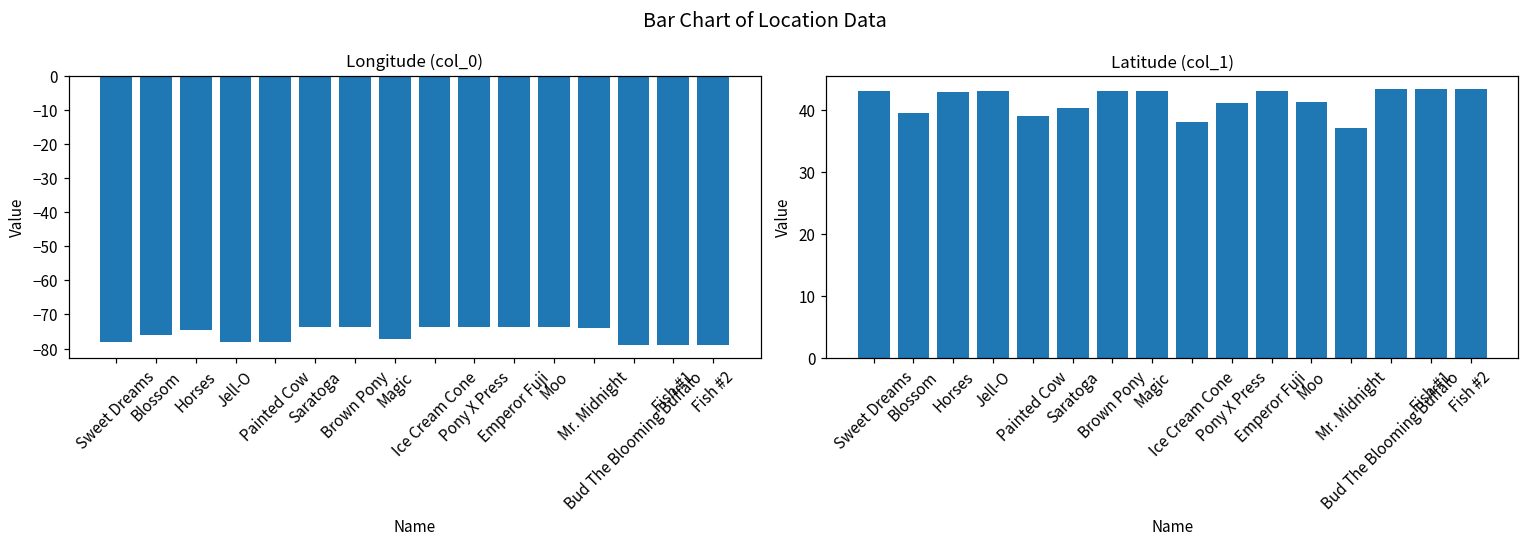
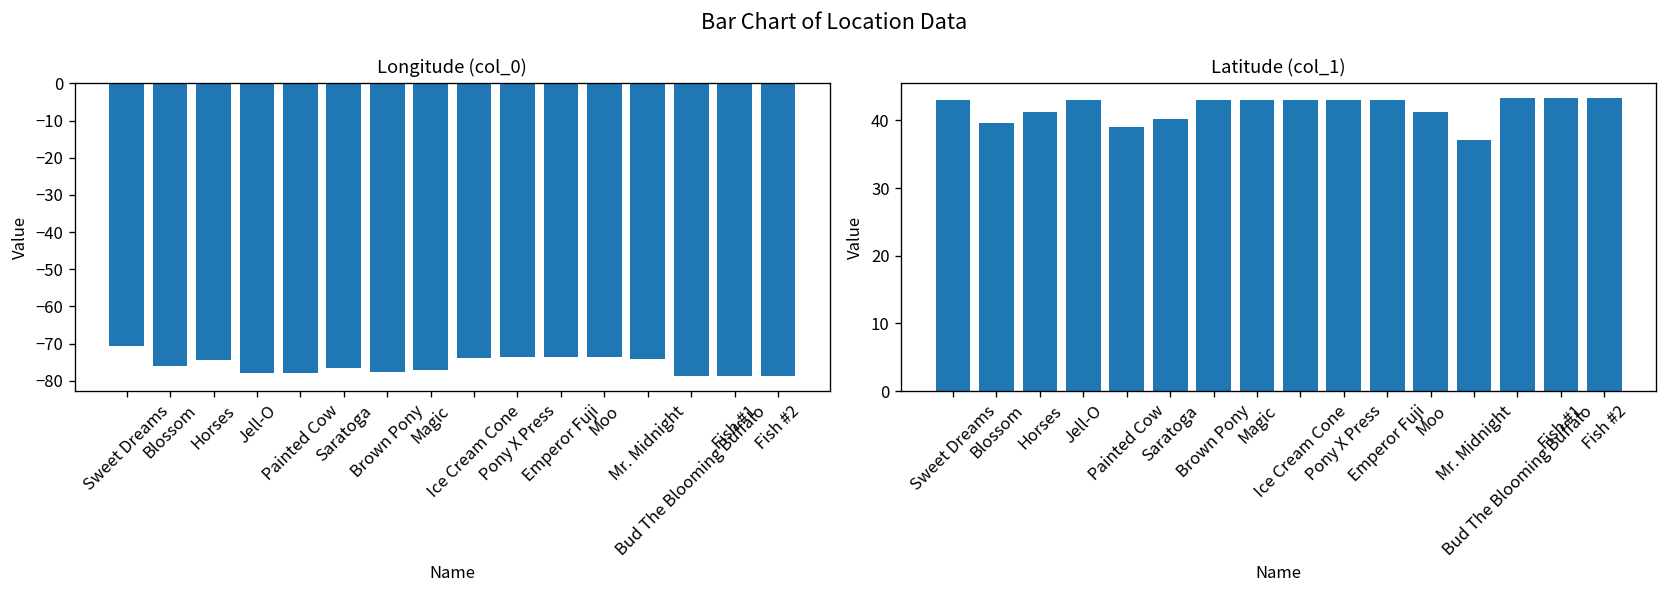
Longitude (col_0), Sweet Dreams: -78 -> -71
Longitude (col_0), Saratoga: -74 -> -77
Longitude (col_0), Brown Pony: -74 -> -78
Latitude (col_1), Horses: 43 -> 41
Latitude (col_1), Ice Cream Cone: 38 -> 43
Latitude (col_1), Pony X Press: 41 -> 43
